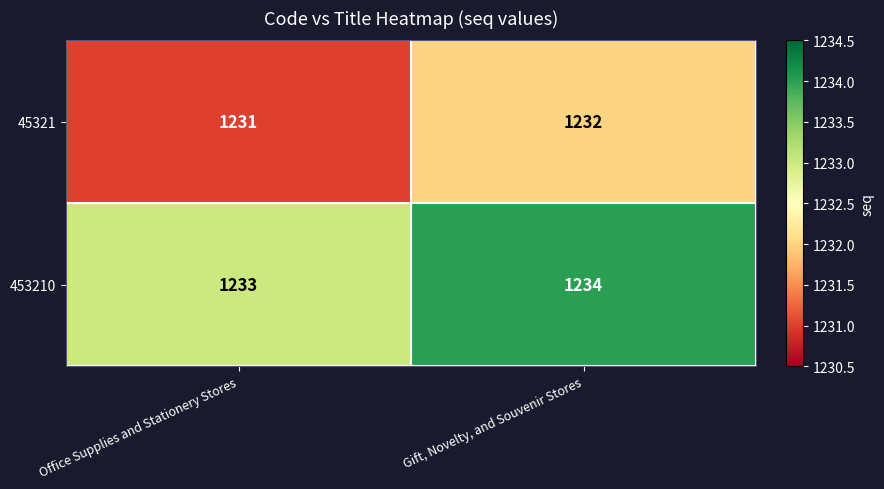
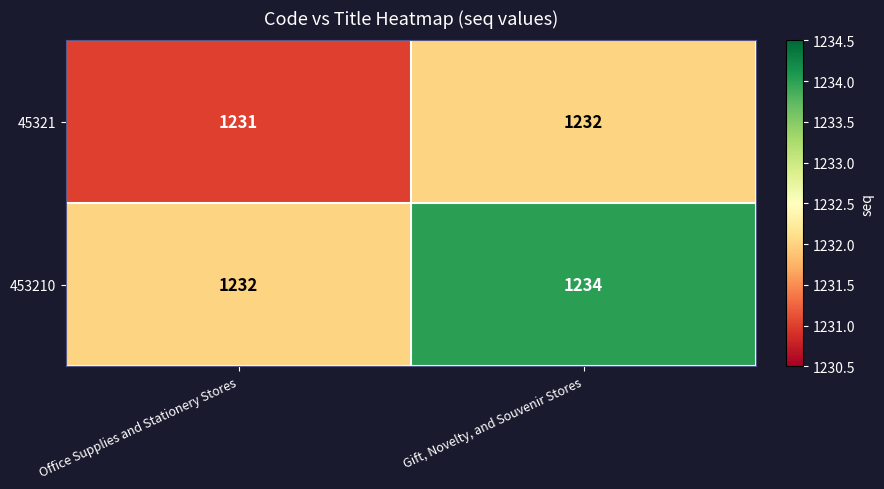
453210, Office Supplies and Stationery Stores: 1233 -> 1232
